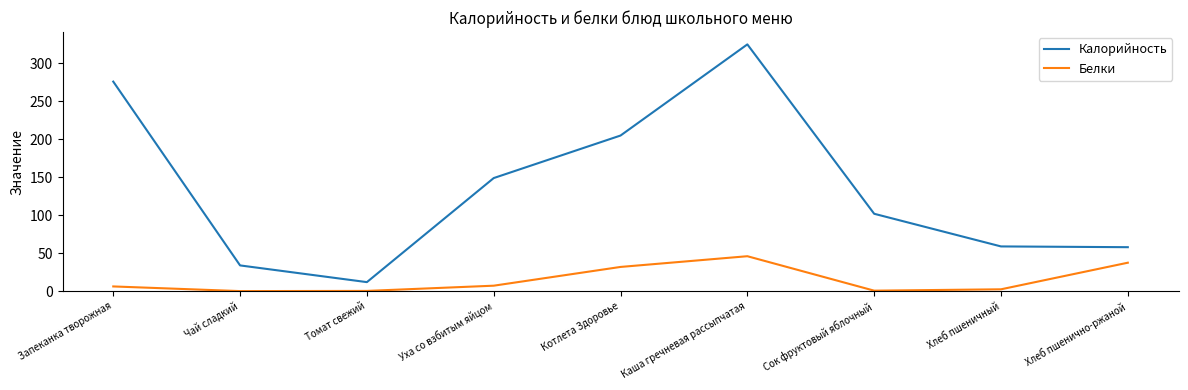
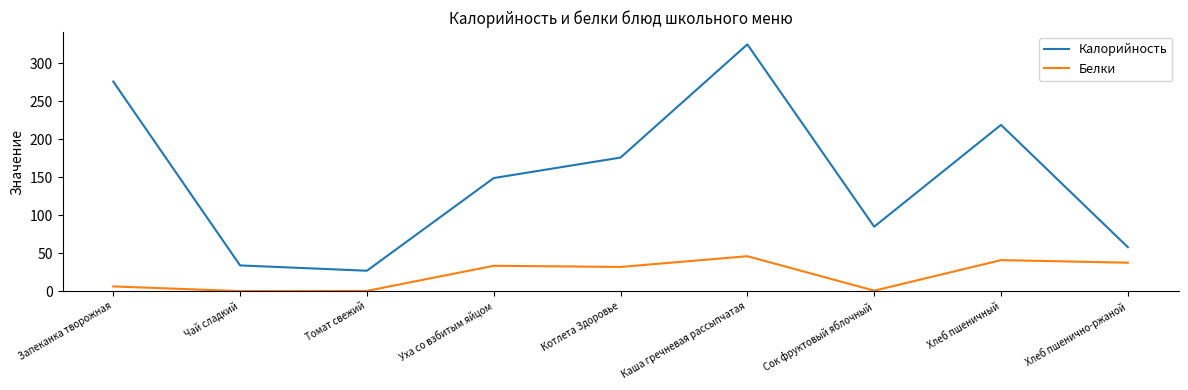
Калорийность, Томат свежий: 10 -> 30
Белки, Уха со взбитым яйцом: 10 -> 30
Калорийность, Котлета Здоровье: 210 -> 180
Калорийность, Сок фруктовый яблочный: 100 -> 90
Калорийность, Хлеб пшеничный: 60 -> 220
Белки, Хлеб пшеничный: 0 -> 40
